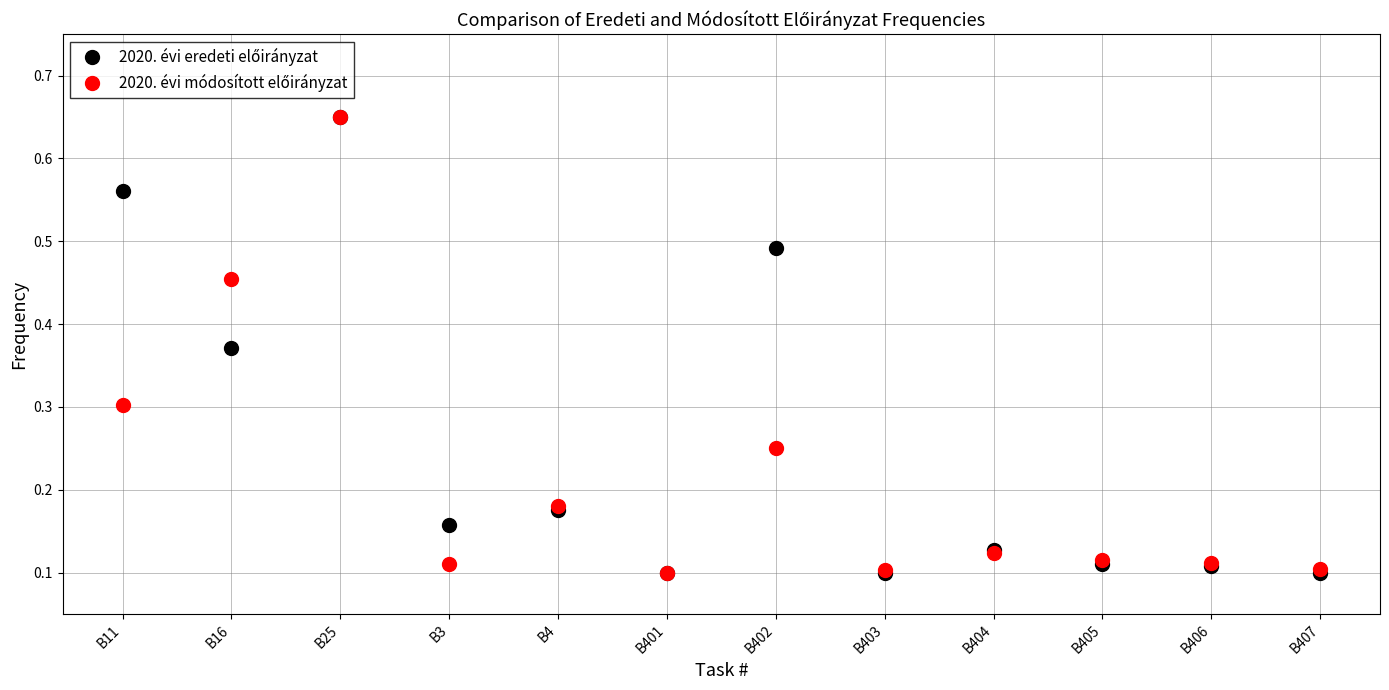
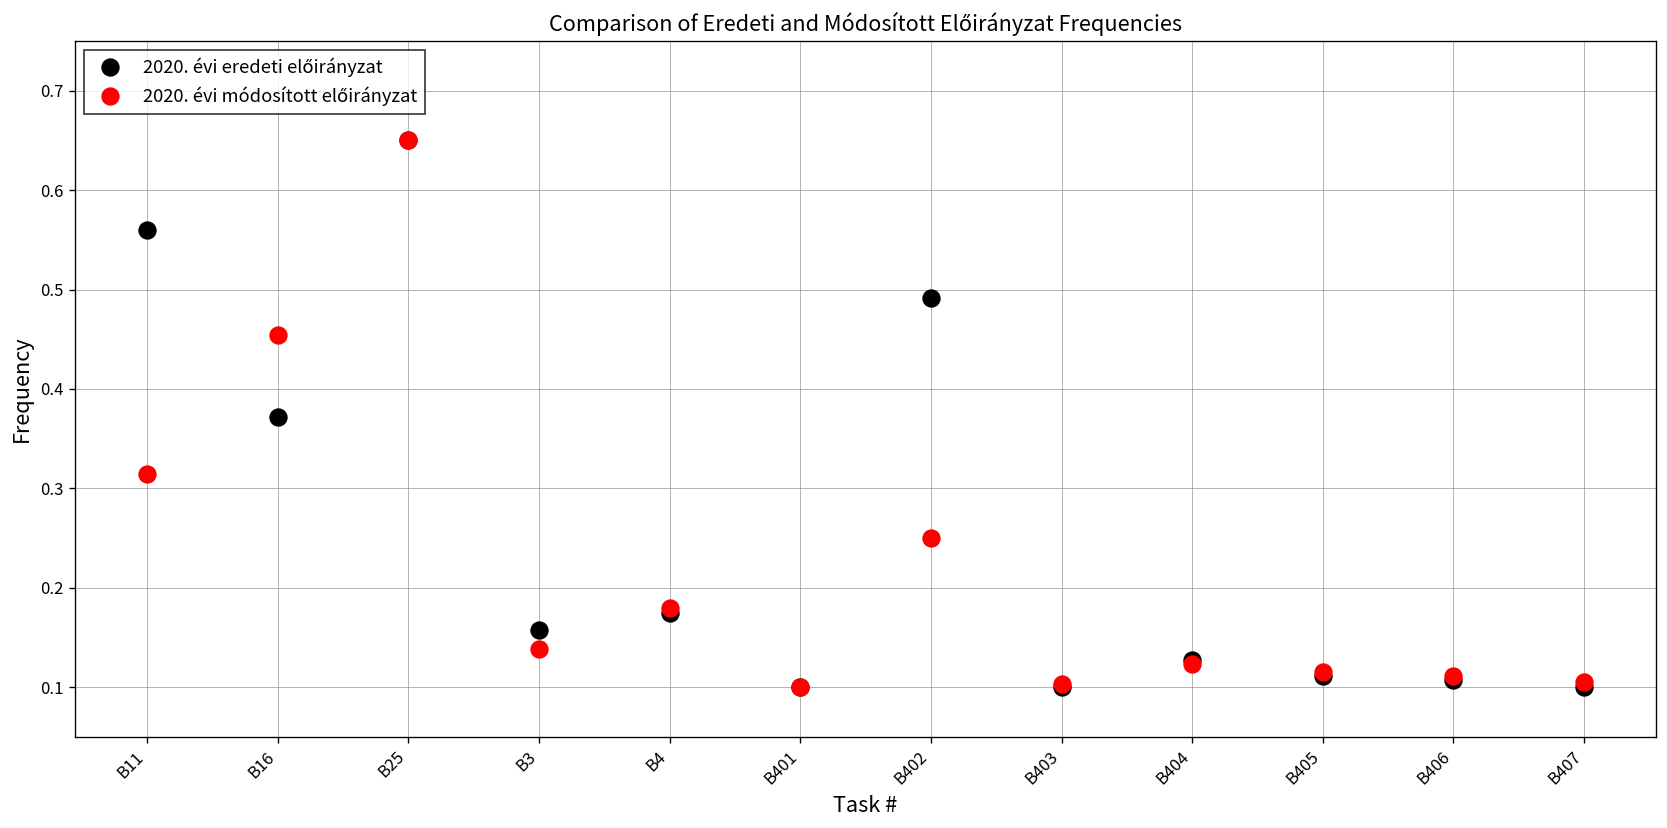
2020. évi módosított előirányzat, B11: 0.30 -> 0.31
2020. évi módosított előirányzat, B3: 0.11 -> 0.14
